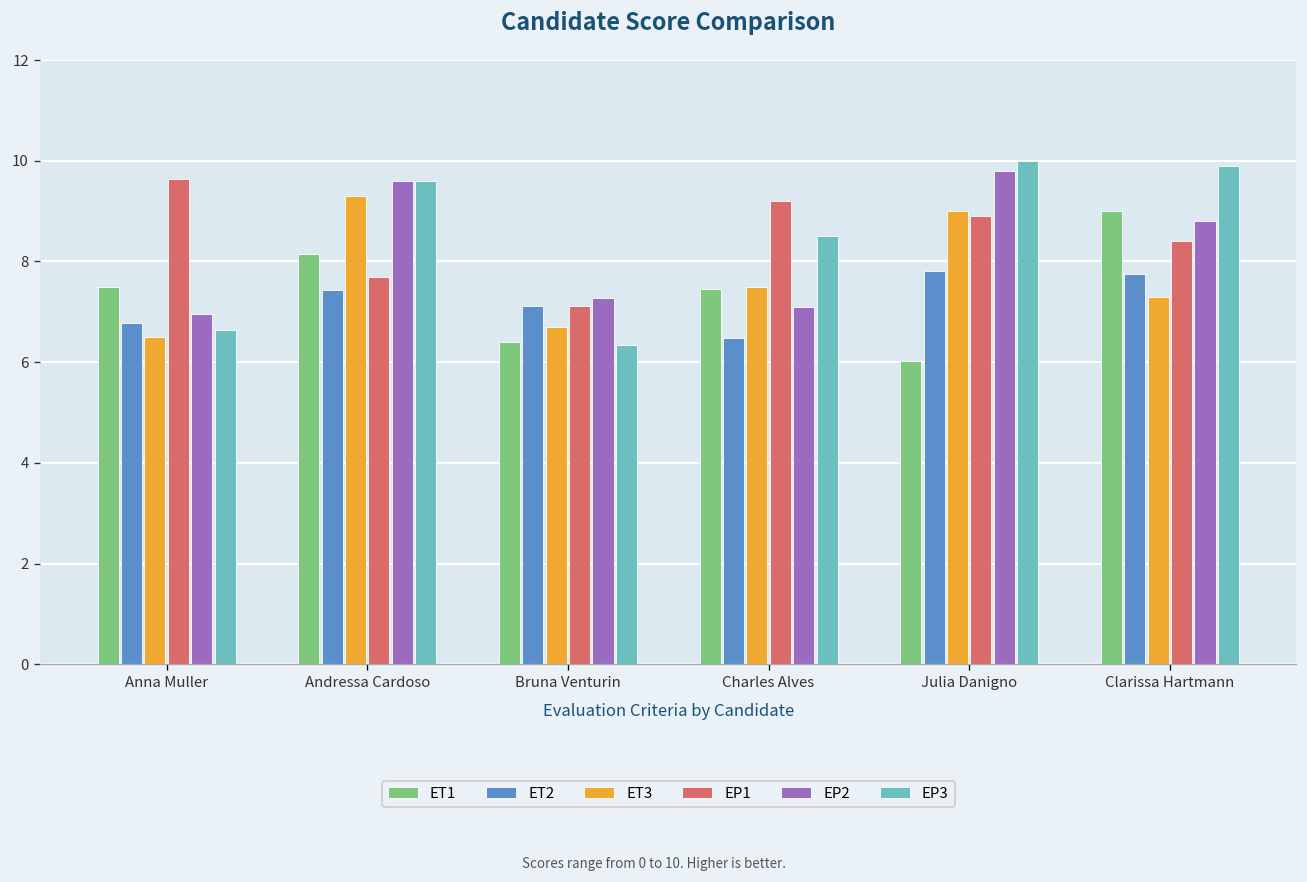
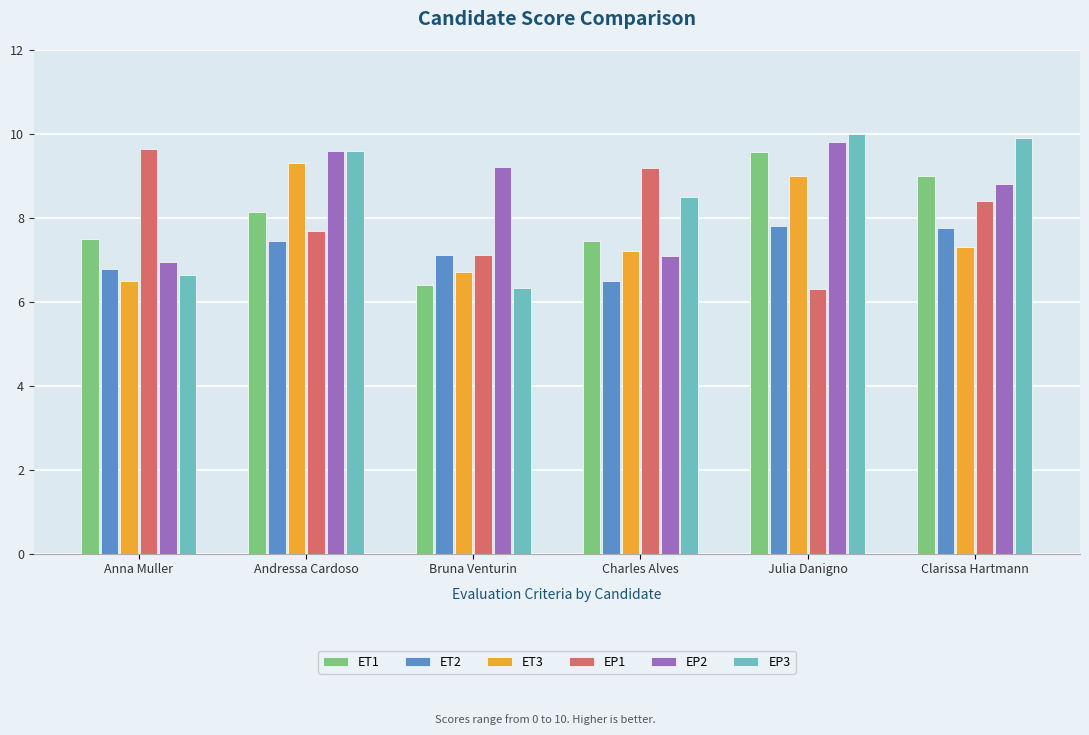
EP2, Bruna Venturin: 7.3 -> 9.2
ET3, Charles Alves: 7.5 -> 7.2
ET1, Julia Danigno: 6.0 -> 9.6
EP1, Julia Danigno: 8.9 -> 6.3
